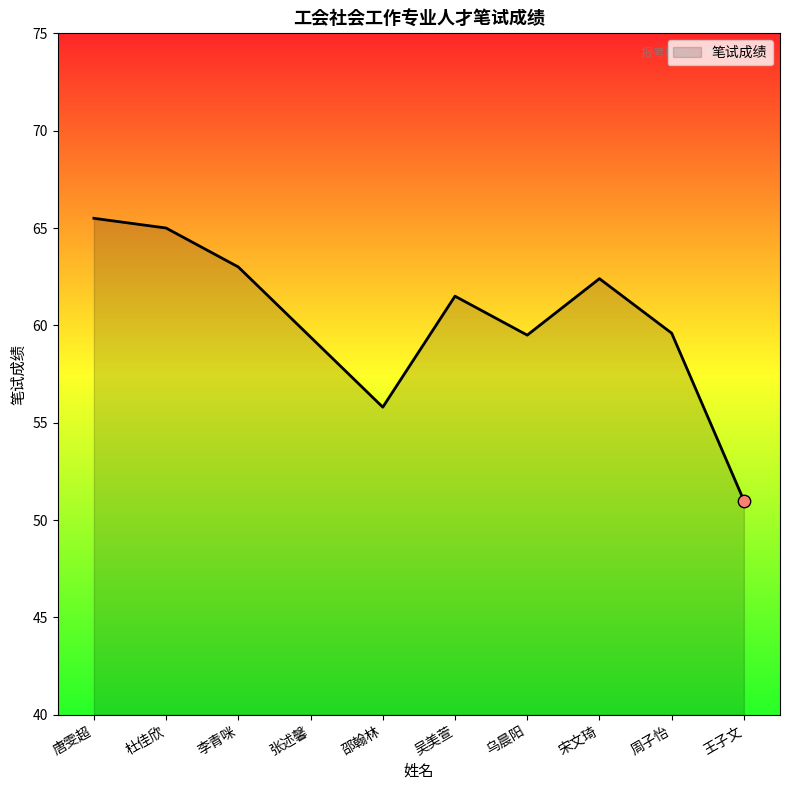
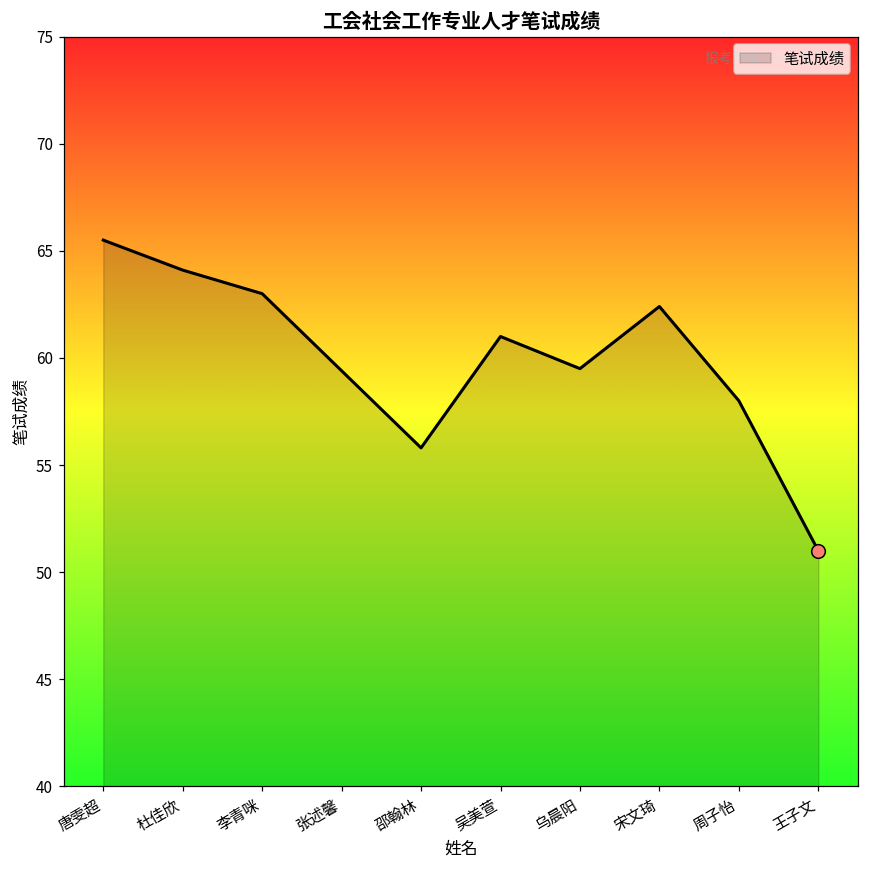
笔试成绩, 杜佳欣: 65.0 -> 64.1
笔试成绩, 吴美萱: 61.5 -> 61.0
笔试成绩, 周子怡: 59.6 -> 58.0
